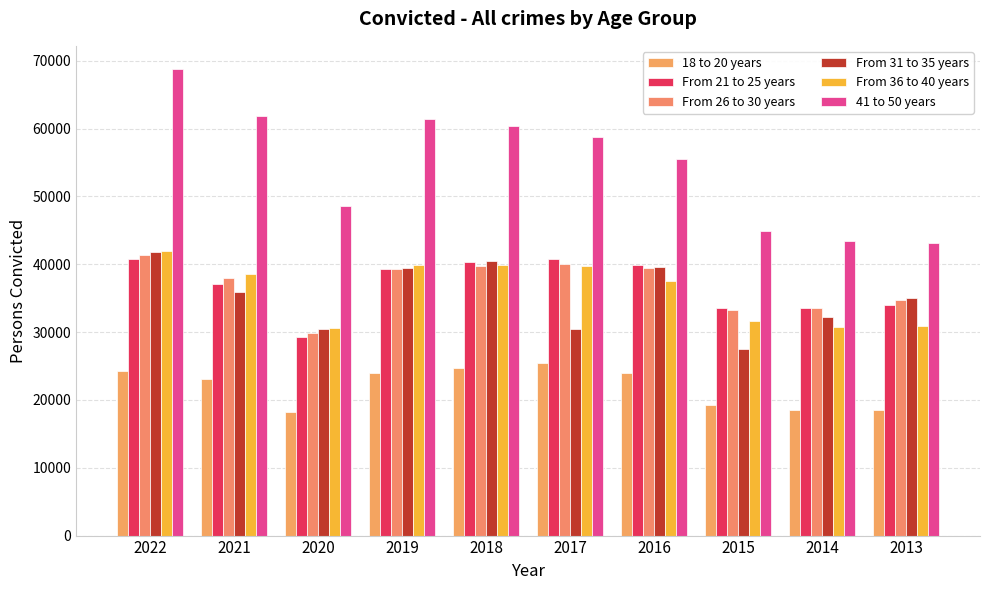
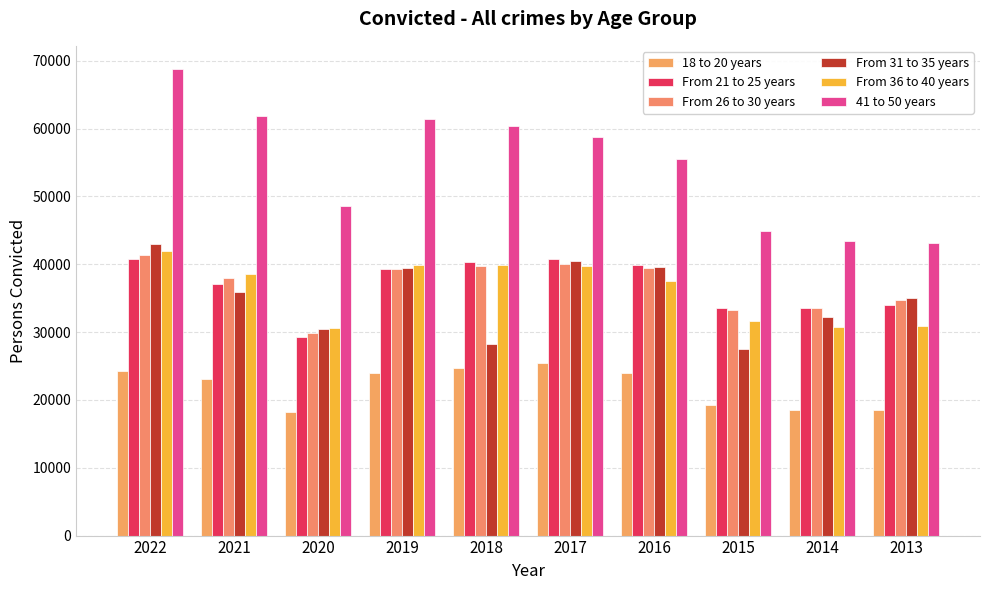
From 31 to 35 years, 2022: 42000 -> 43000
From 31 to 35 years, 2018: 40000 -> 28000
From 31 to 35 years, 2017: 30000 -> 40000
